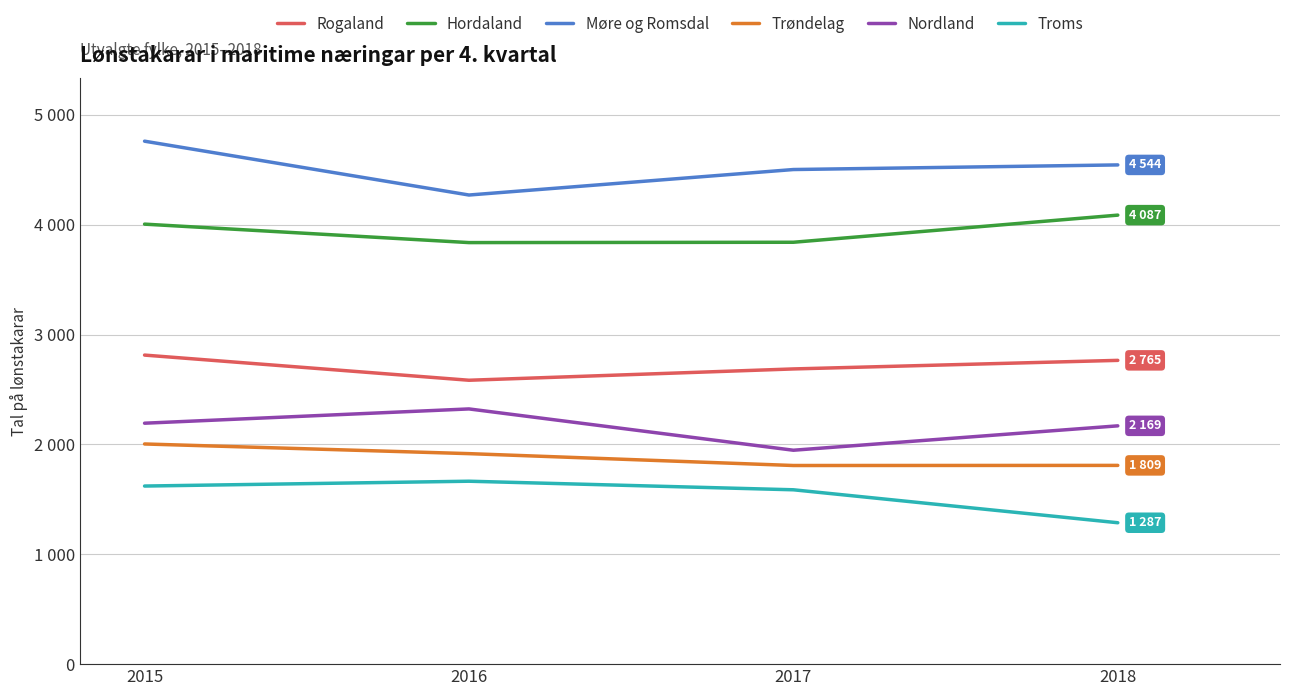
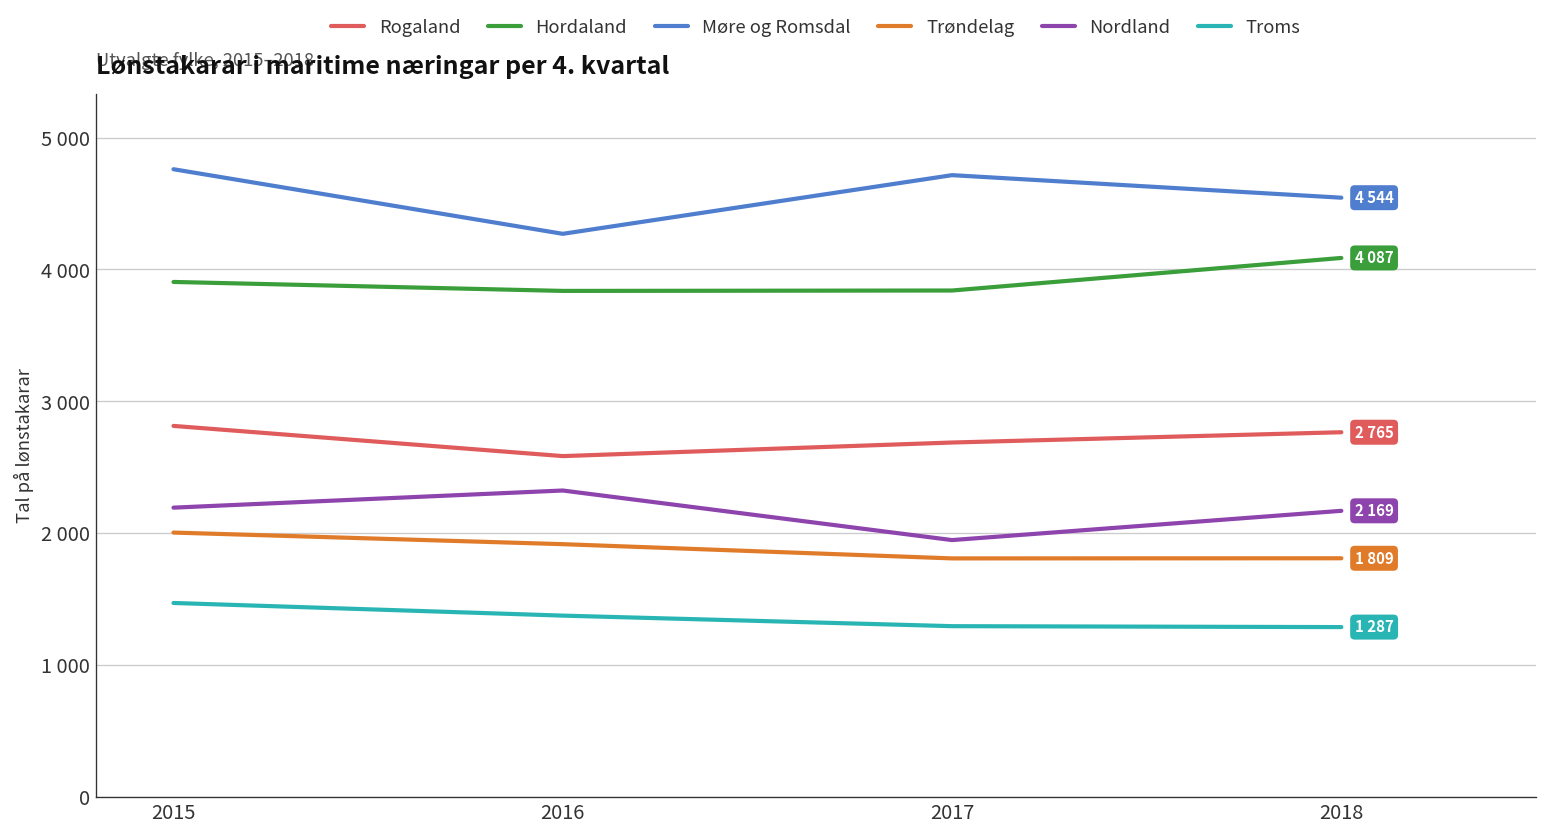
Hordaland, 2015: 4010 -> 3910
Troms, 2015: 1620 -> 1470
Troms, 2016: 1670 -> 1370
Møre og Romsdal, 2017: 4500 -> 4720
Troms, 2017: 1590 -> 1290
